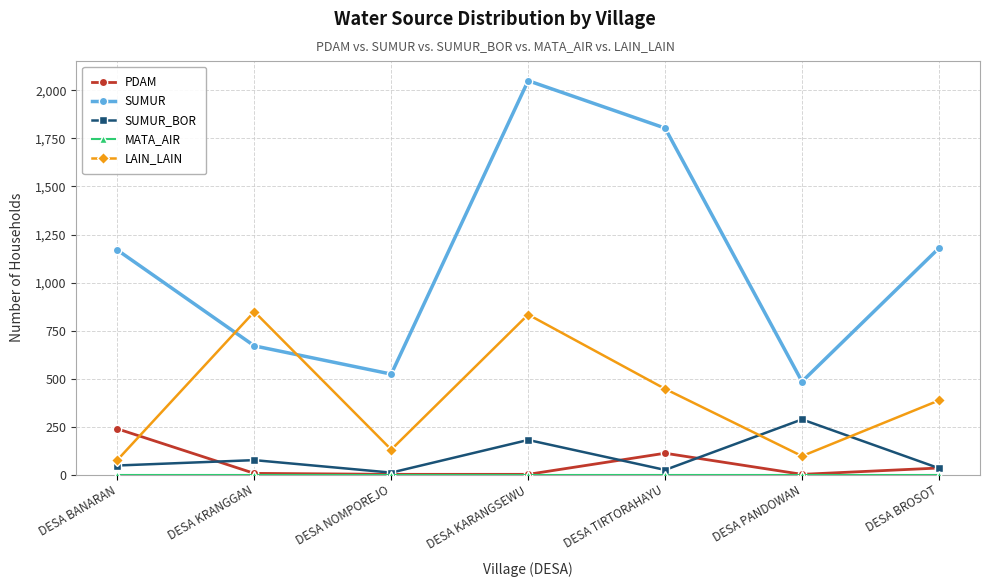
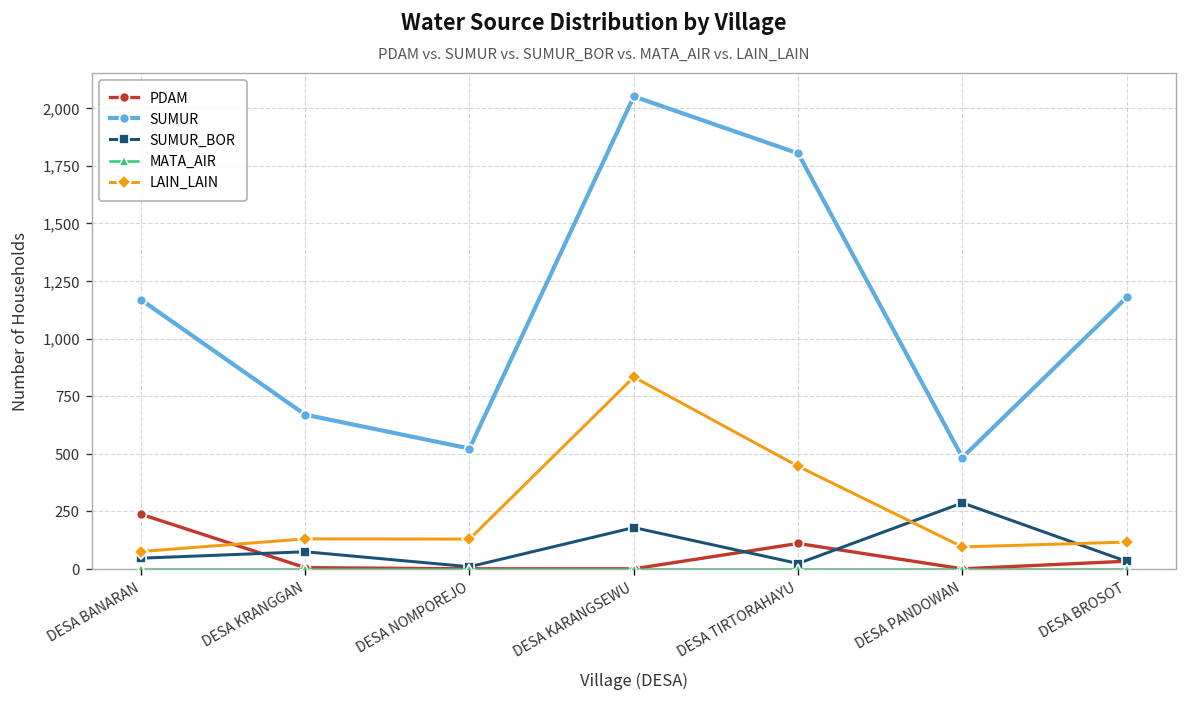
LAIN_LAIN, DESA KRANGGAN: 850 -> 130
LAIN_LAIN, DESA BROSOT: 390 -> 120
